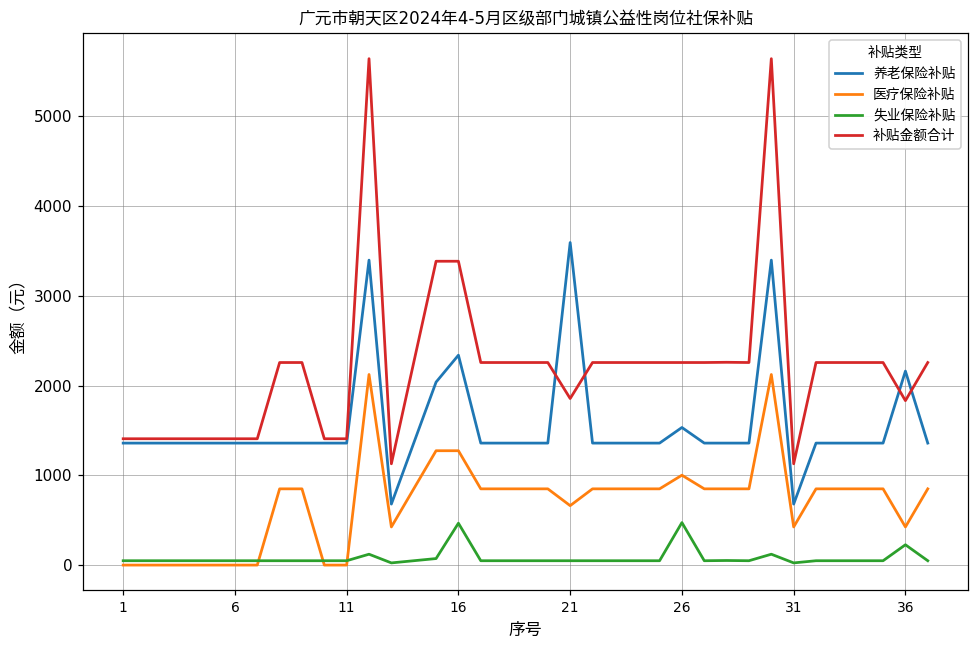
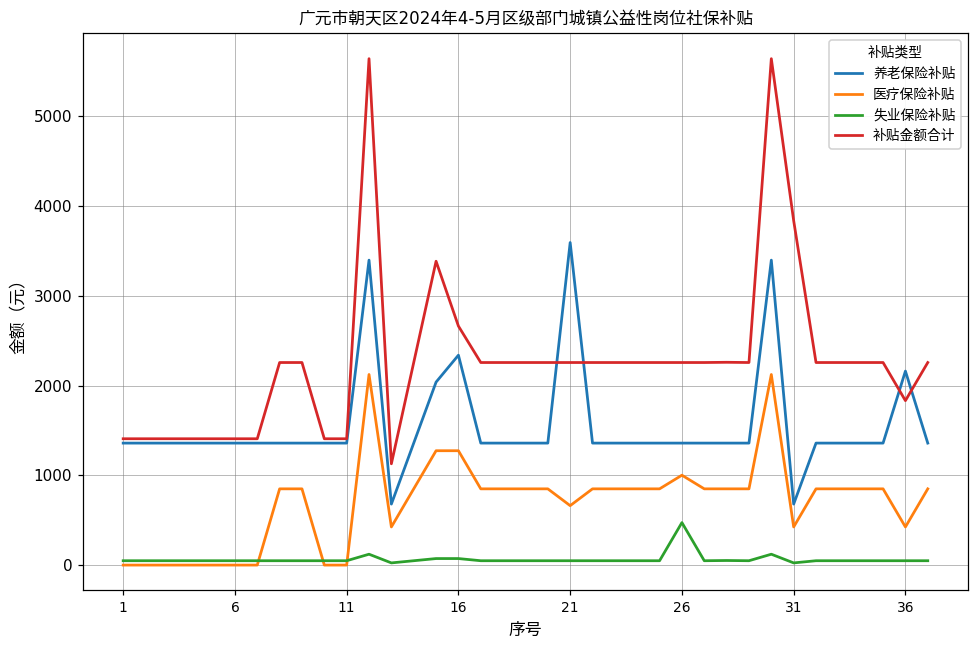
失业保险补贴, 16: 500 -> 100
补贴金额合计, 16: 3400 -> 2700
补贴金额合计, 21: 1900 -> 2300
养老保险补贴, 26: 1500 -> 1400
补贴金额合计, 31: 1100 -> 3800
失业保险补贴, 36: 200 -> 0
